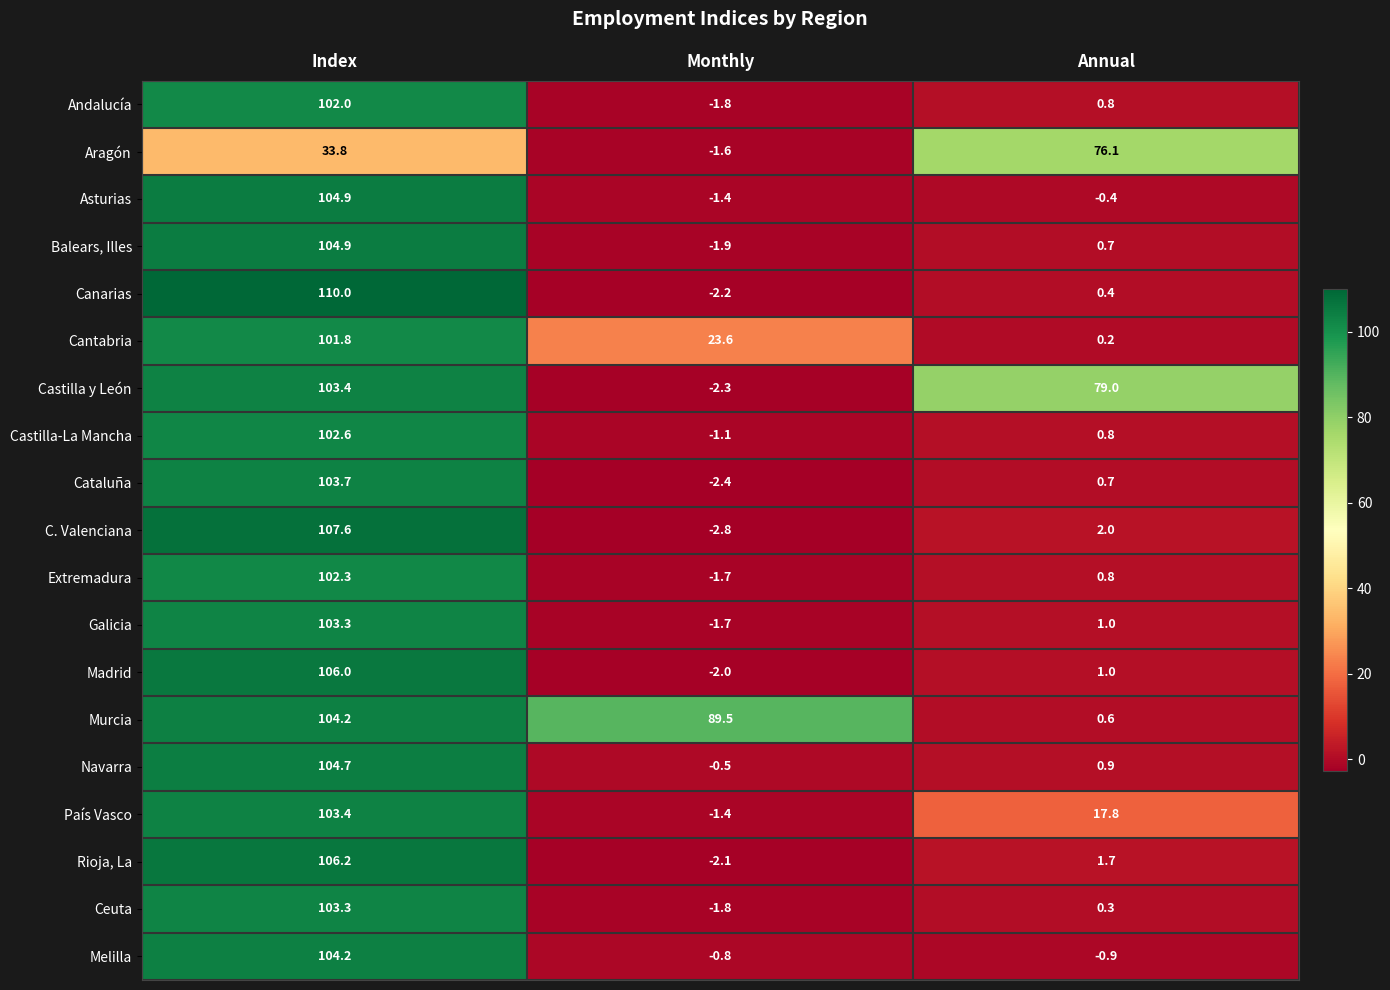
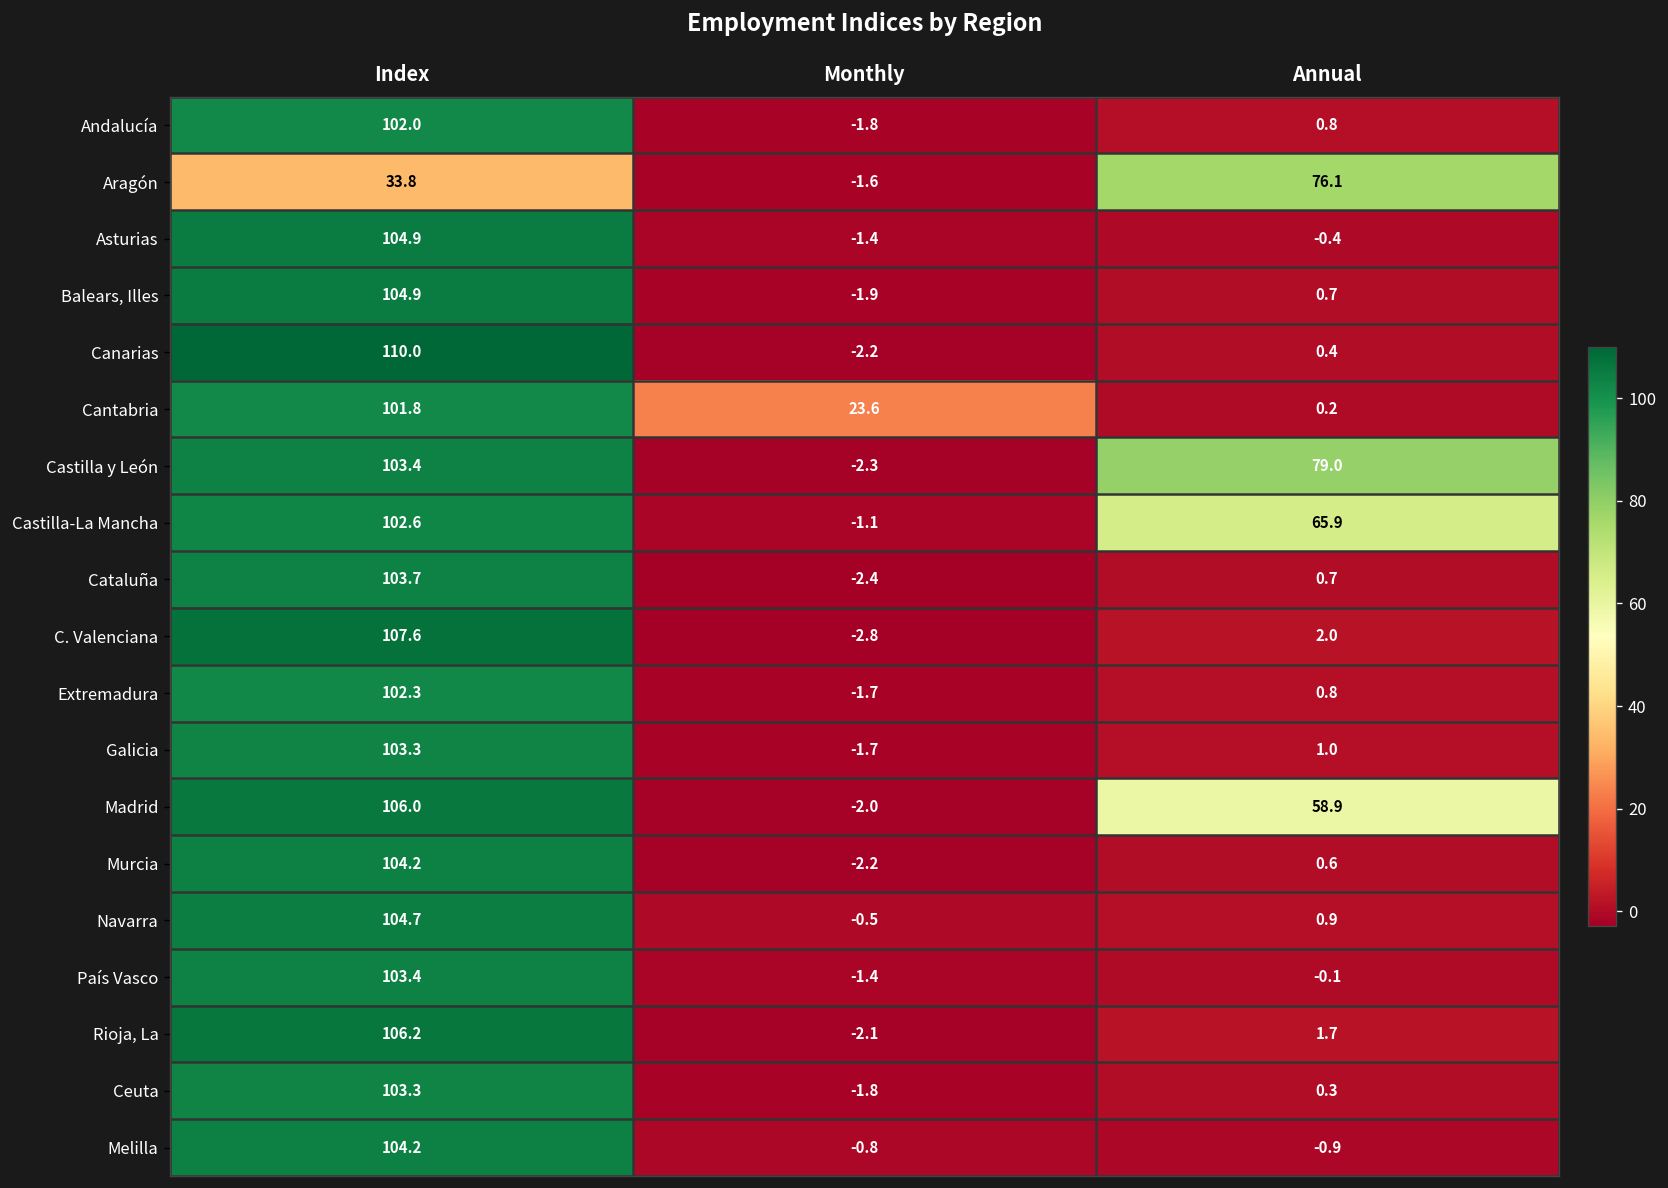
Castilla-La Mancha, Annual: 0.8 -> 65.9
Madrid, Annual: 1.0 -> 58.9
Murcia, Monthly: 89.5 -> -2.2
País Vasco, Annual: 17.8 -> -0.1
